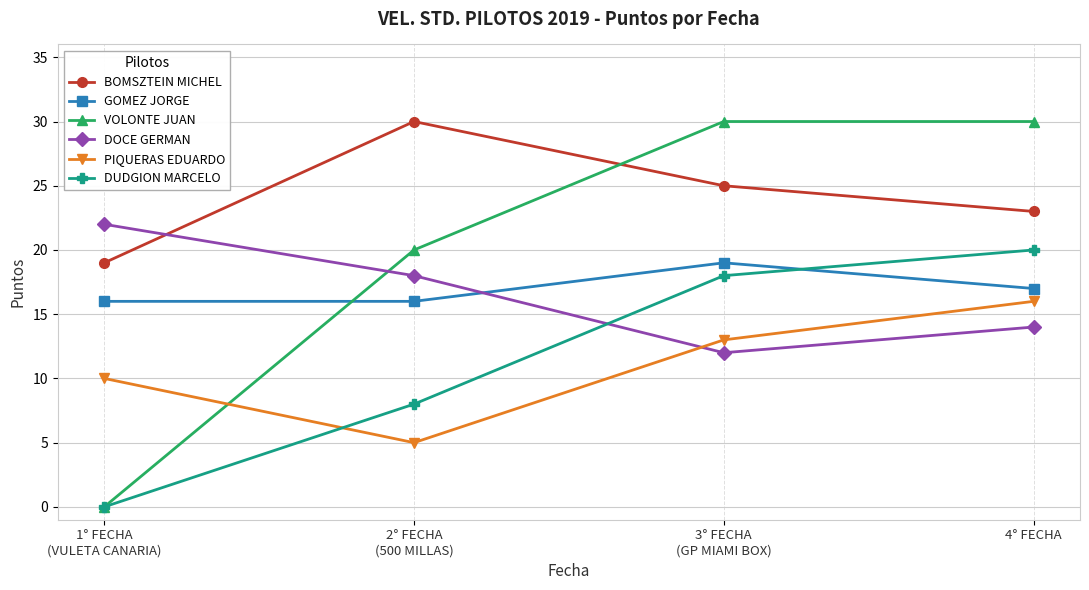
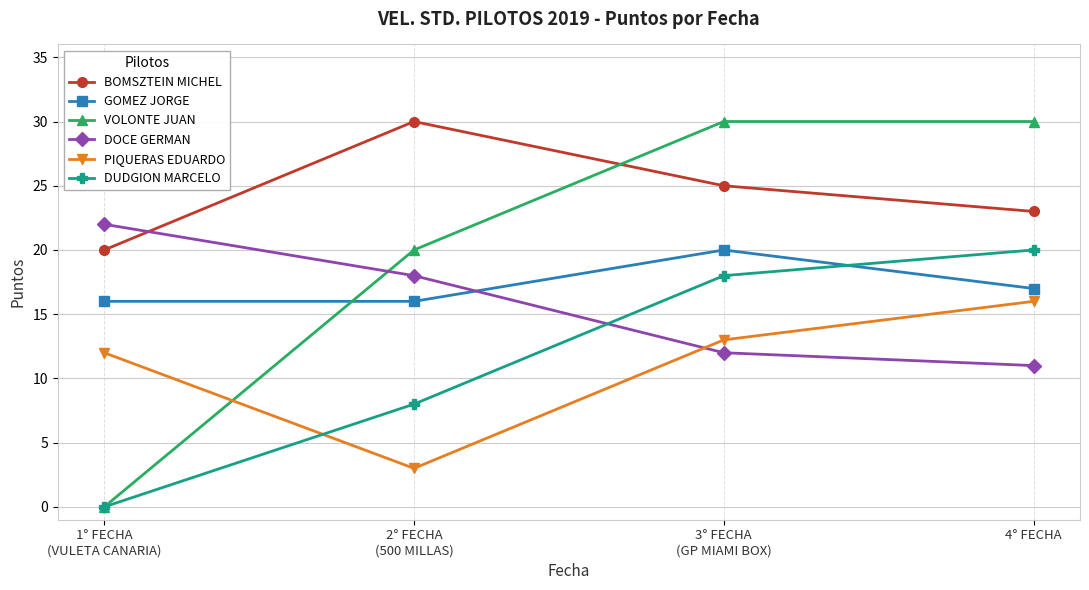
BOMSZTEIN MICHEL, 1° FECHA (VULETA CANARIA): 19 -> 20
PIQUERAS EDUARDO, 1° FECHA (VULETA CANARIA): 10 -> 12
PIQUERAS EDUARDO, 2° FECHA (500 MILLAS): 5 -> 3
GOMEZ JORGE, 3° FECHA (GP MIAMI BOX): 19 -> 20
DOCE GERMAN, 4° FECHA: 14 -> 11
